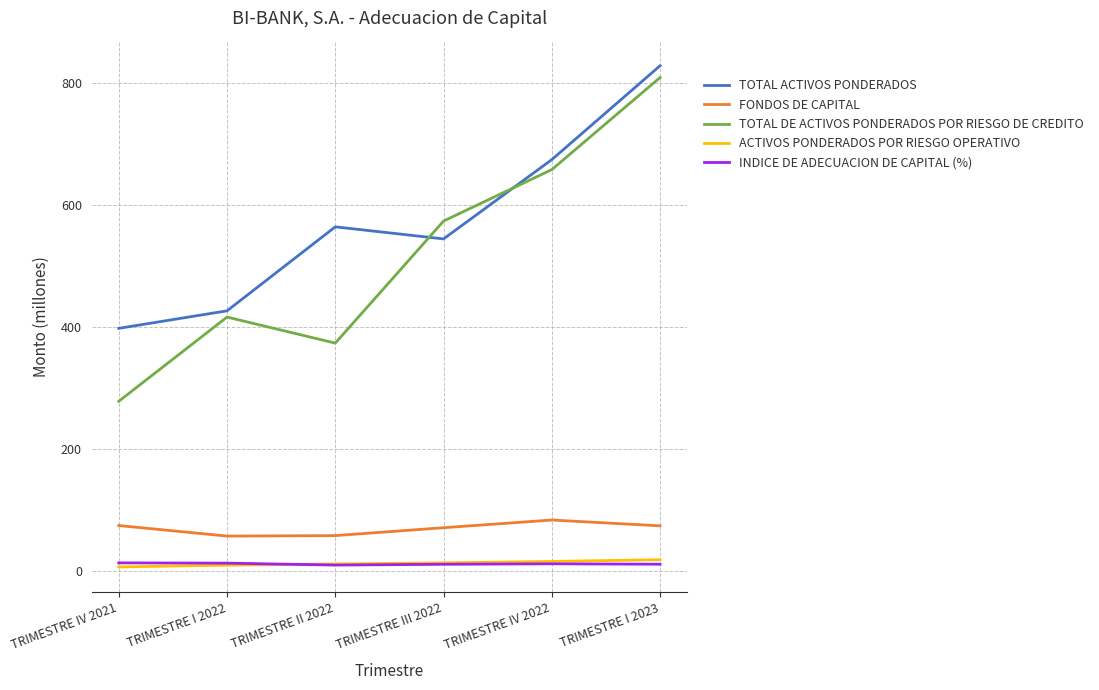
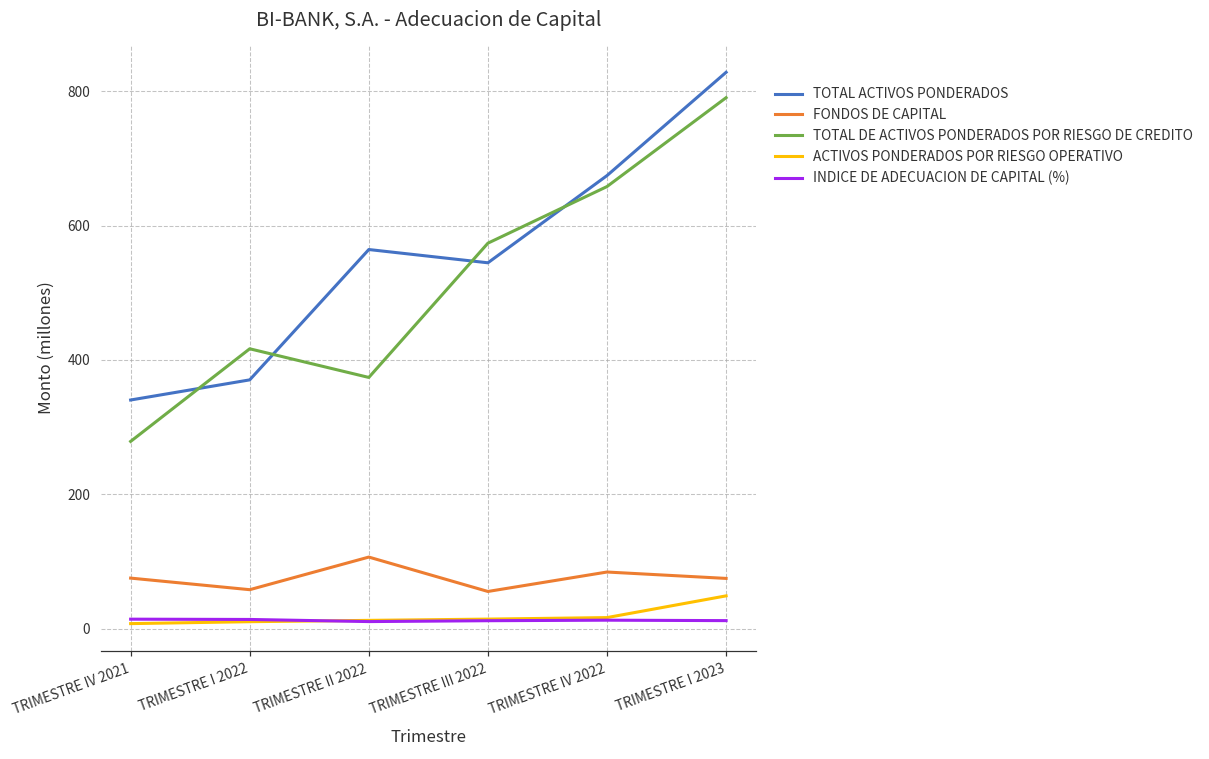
TOTAL ACTIVOS PONDERADOS, TRIMESTRE IV 2021: 400 -> 340
TOTAL ACTIVOS PONDERADOS, TRIMESTRE I 2022: 430 -> 370
FONDOS DE CAPITAL, TRIMESTRE II 2022: 60 -> 110
FONDOS DE CAPITAL, TRIMESTRE III 2022: 70 -> 60
TOTAL DE ACTIVOS PONDERADOS POR RIESGO DE CREDITO, TRIMESTRE I 2023: 810 -> 790
ACTIVOS PONDERADOS POR RIESGO OPERATIVO, TRIMESTRE I 2023: 20 -> 50
